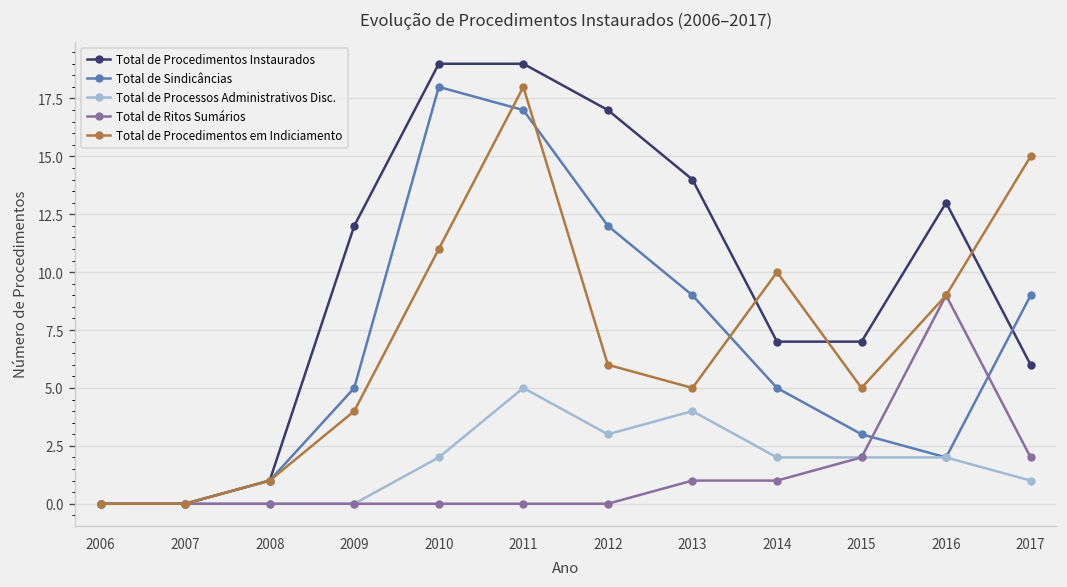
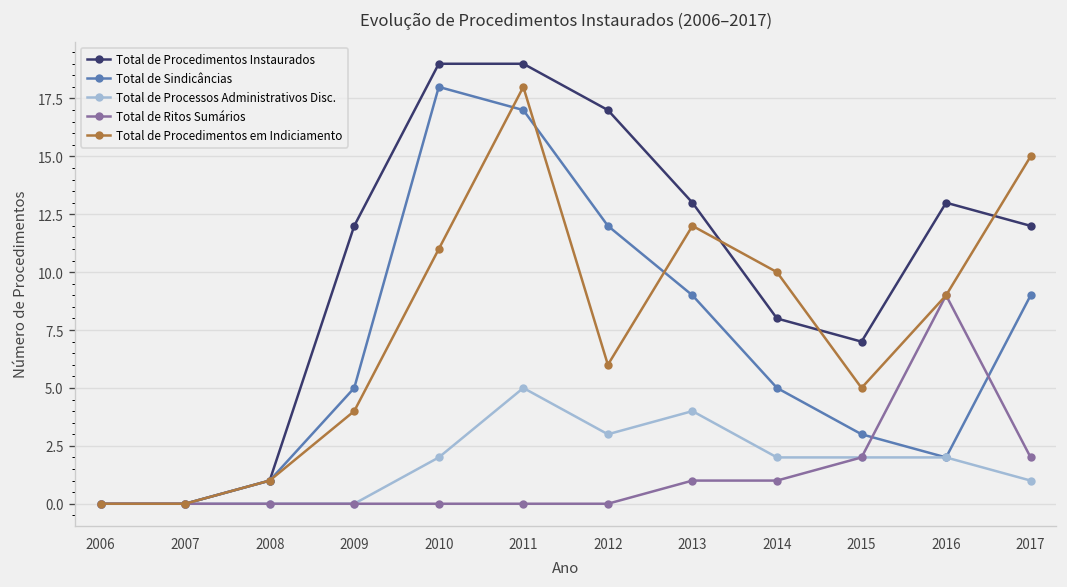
Total de Procedimentos Instaurados, 2013: 14 -> 13
Total de Procedimentos em Indiciamento, 2013: 5 -> 12
Total de Procedimentos Instaurados, 2014: 7 -> 8
Total de Procedimentos Instaurados, 2017: 6 -> 12
